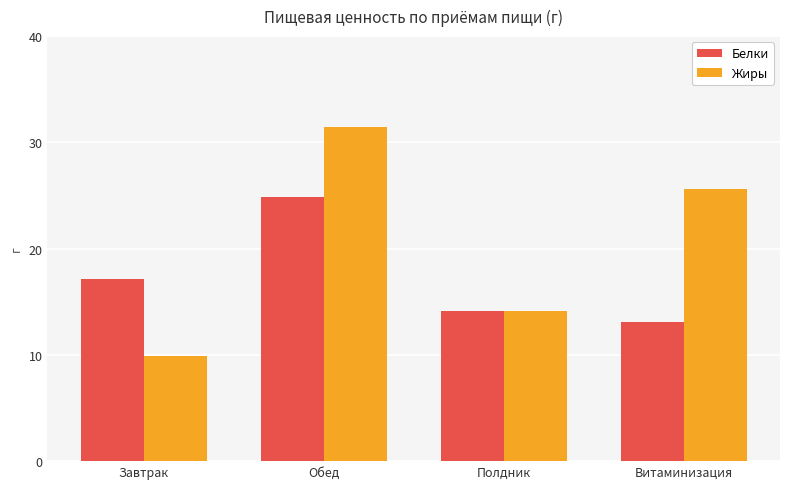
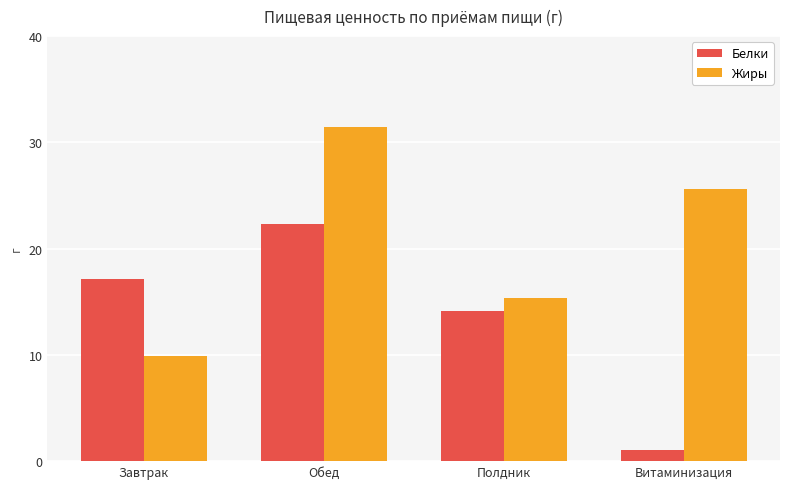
Белки, Обед: 24.9 -> 22.3
Жиры, Полдник: 14.1 -> 15.4
Белки, Витаминизация: 13.1 -> 1.0
